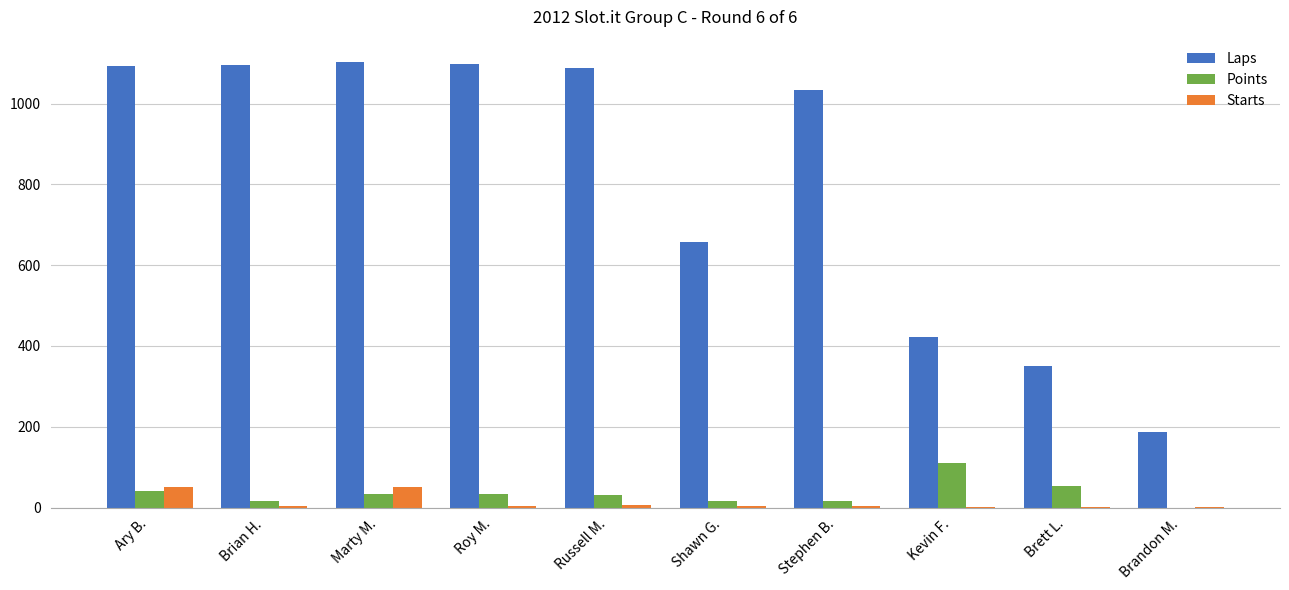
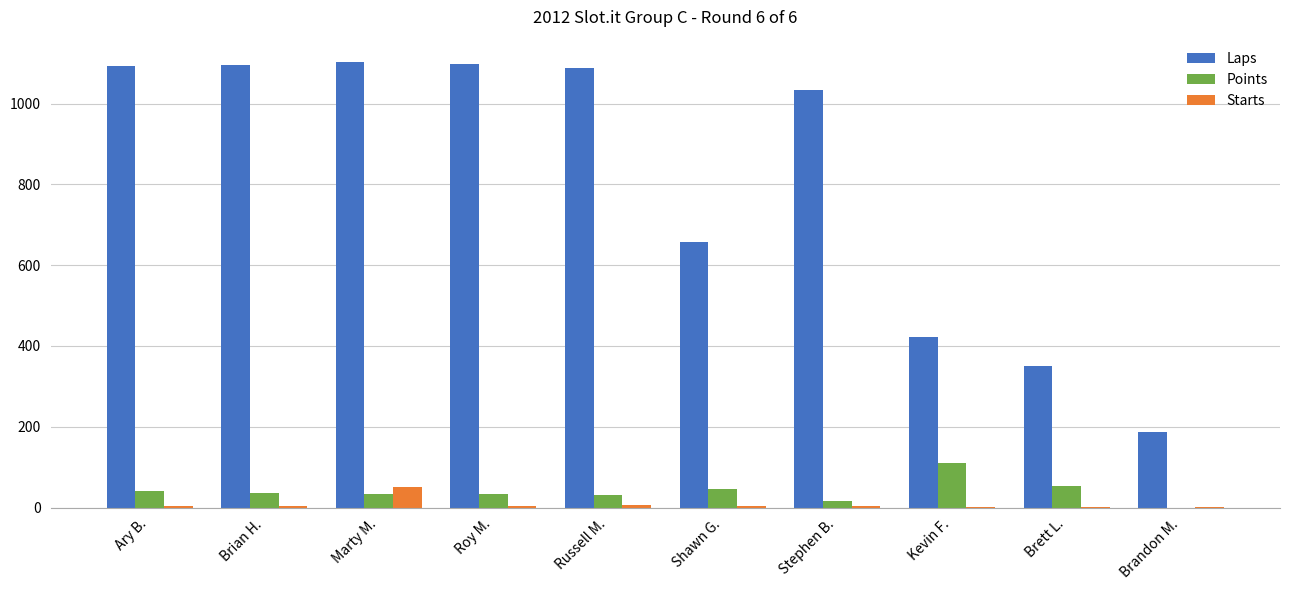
Starts, Ary B.: 50 -> 10
Points, Brian H.: 20 -> 40
Points, Shawn G.: 20 -> 50
